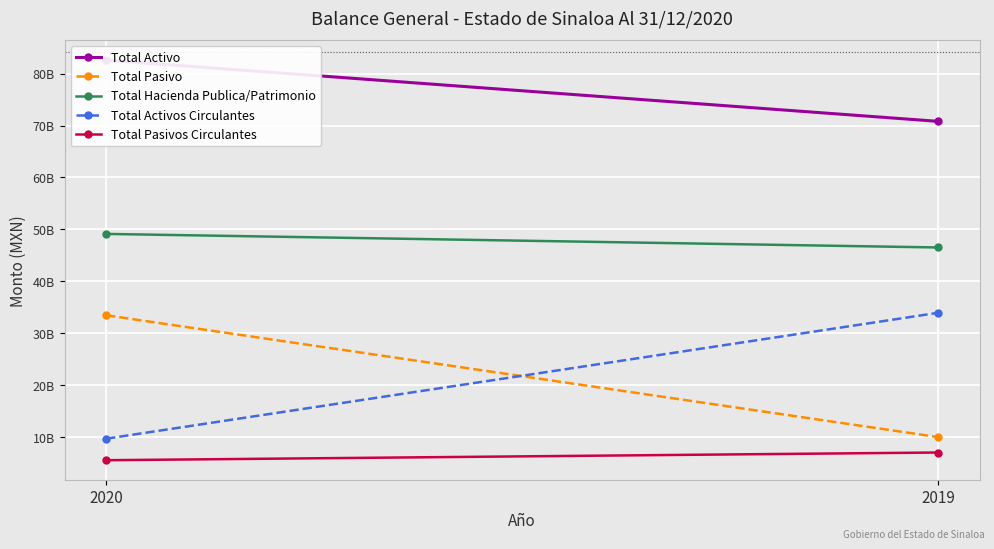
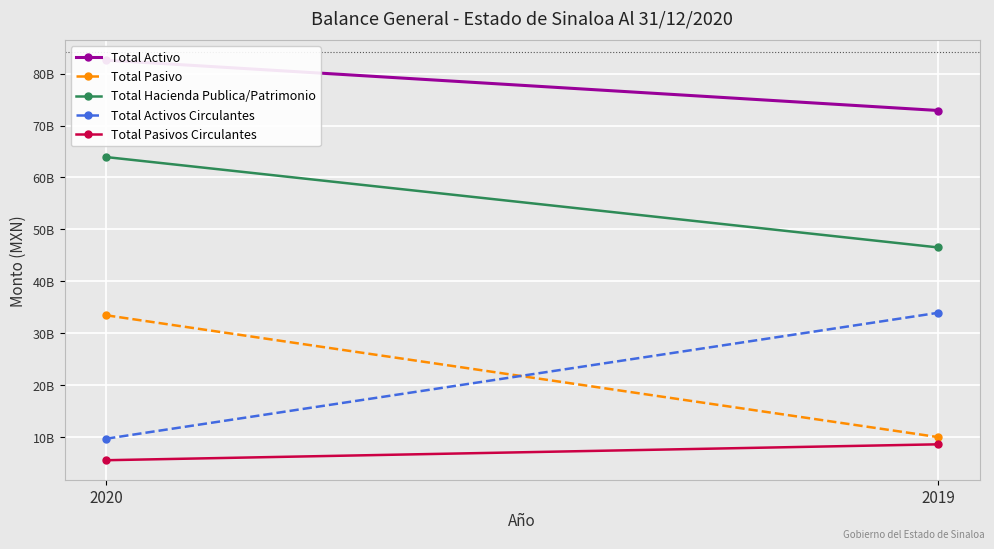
Total Hacienda Publica/Patrimonio, 2020: 49000000000 -> 64000000000
Total Activo, 2019: 71000000000 -> 73000000000
Total Pasivos Circulantes, 2019: 7000000000 -> 9000000000
